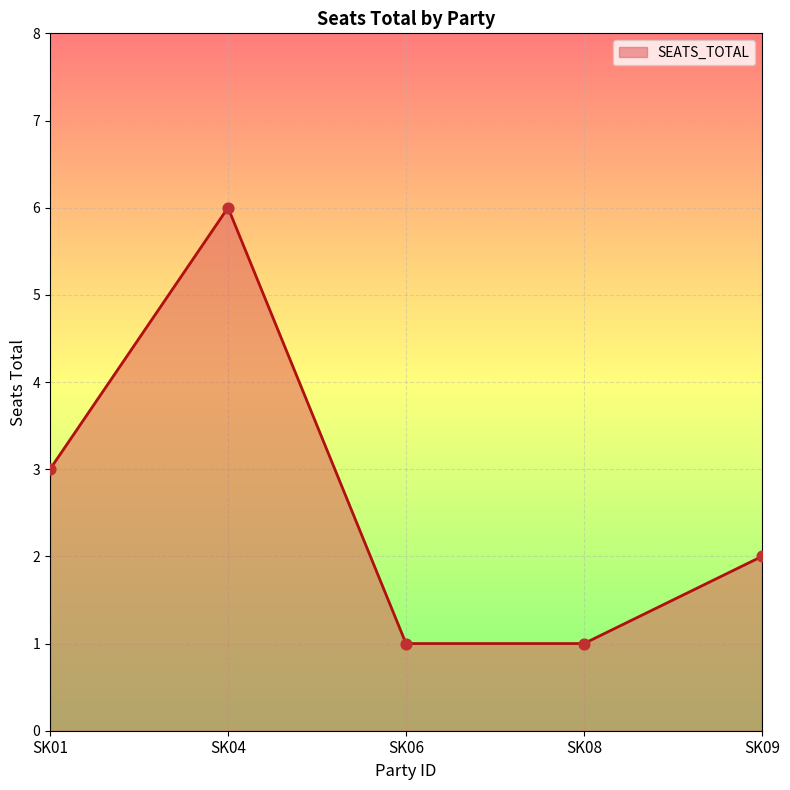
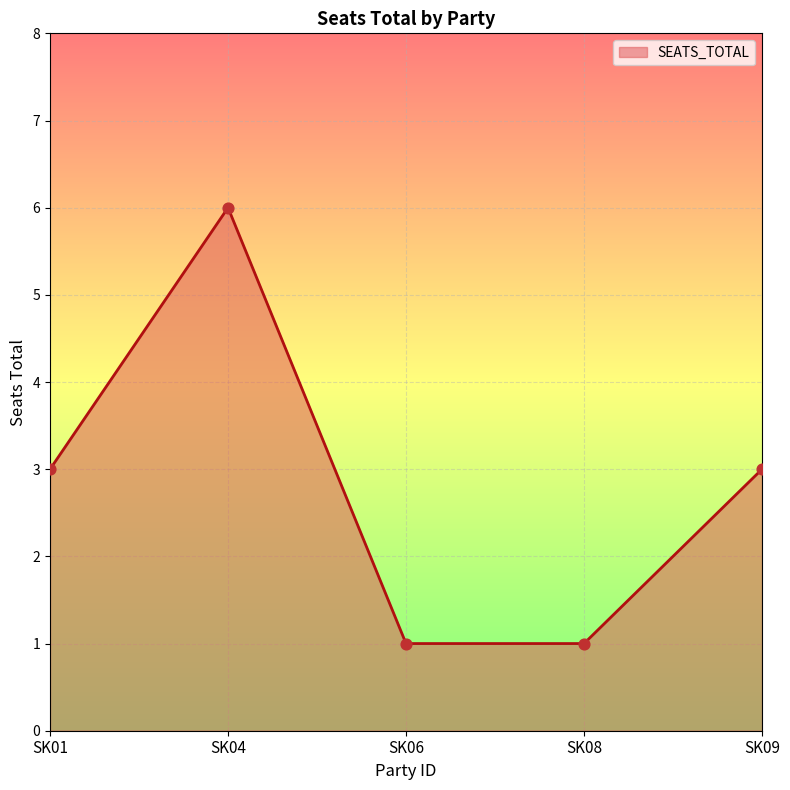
SK09: 2 -> 3
